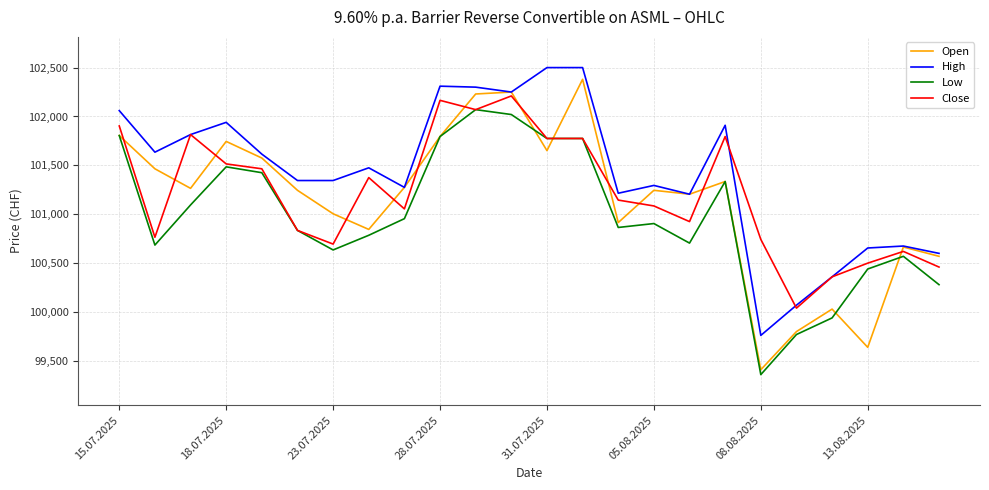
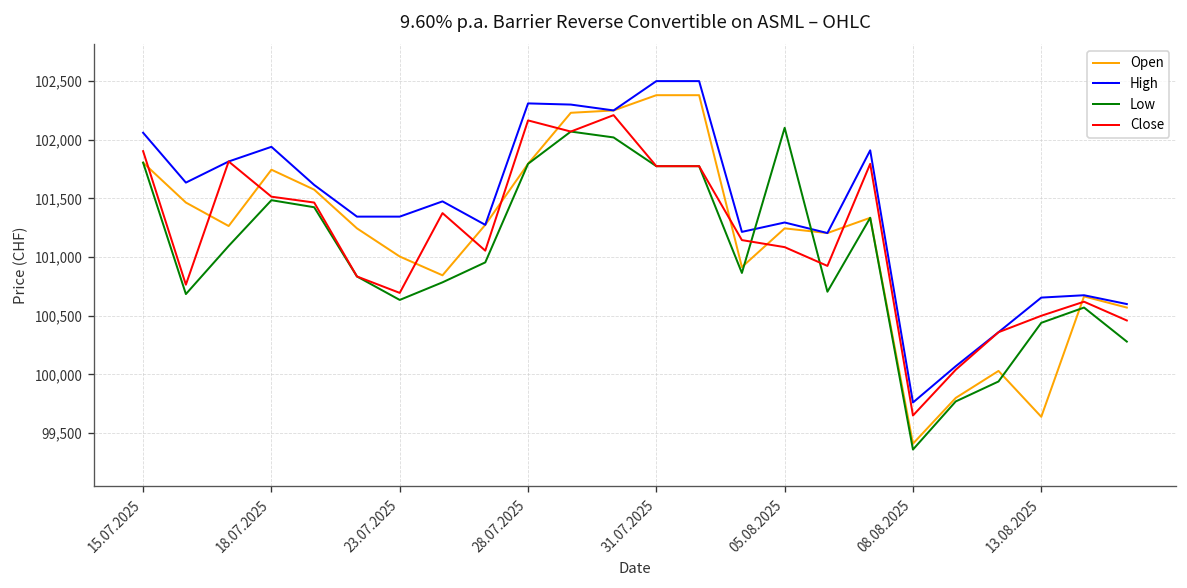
Open, 31.07.2025: 101,700 -> 102,400
Low, 05.08.2025: 100,900 -> 102,100
Close, 08.08.2025: 100,700 -> 99,700
